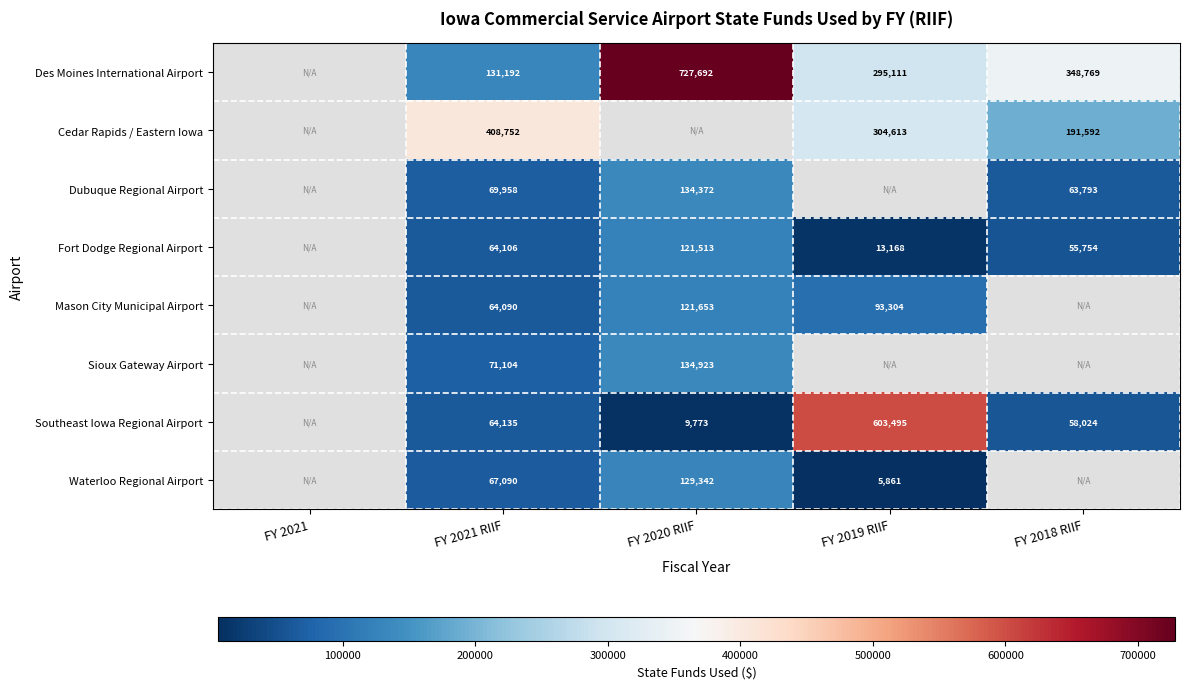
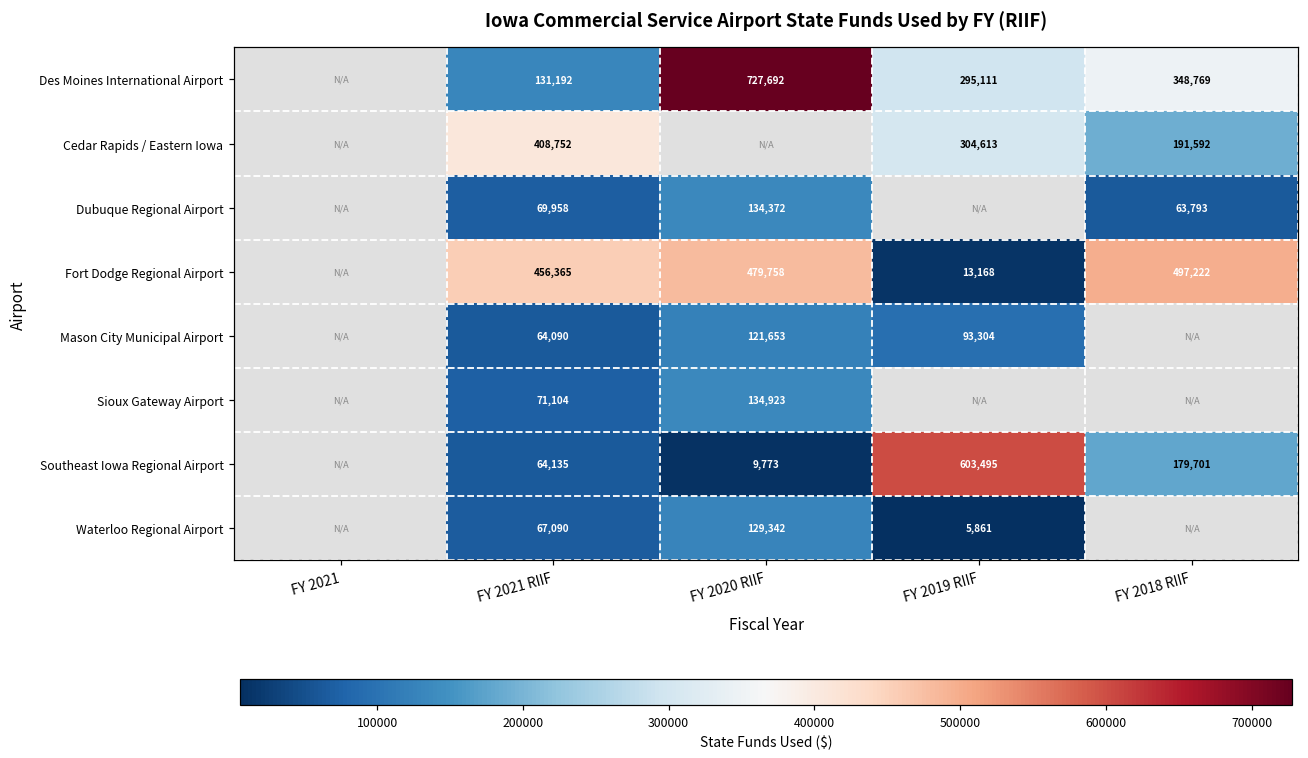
Fort Dodge Regional Airport, FY 2021 RIIF: 64,106 -> 456,365
Fort Dodge Regional Airport, FY 2020 RIIF: 121,513 -> 479,758
Fort Dodge Regional Airport, FY 2018 RIIF: 55,754 -> 497,222
Southeast Iowa Regional Airport, FY 2018 RIIF: 58,024 -> 179,701
